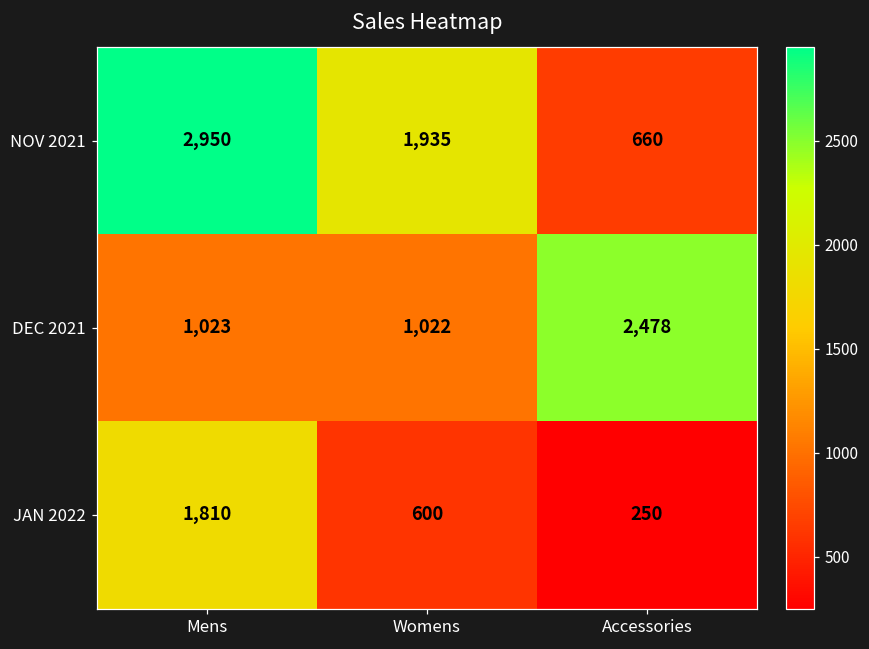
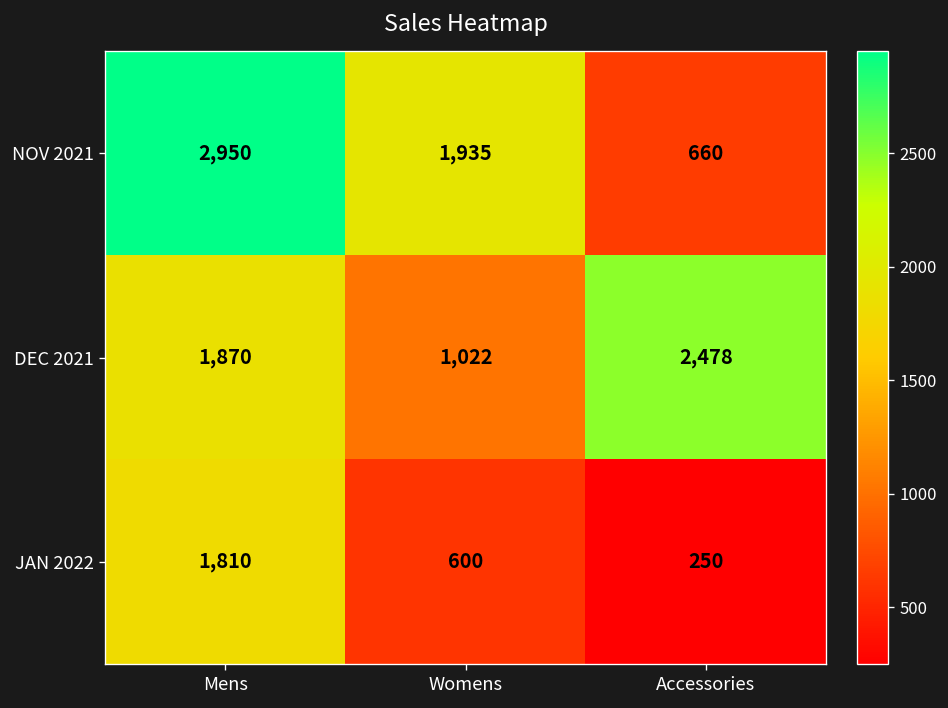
DEC 2021, Mens: 1,023 -> 1,870
